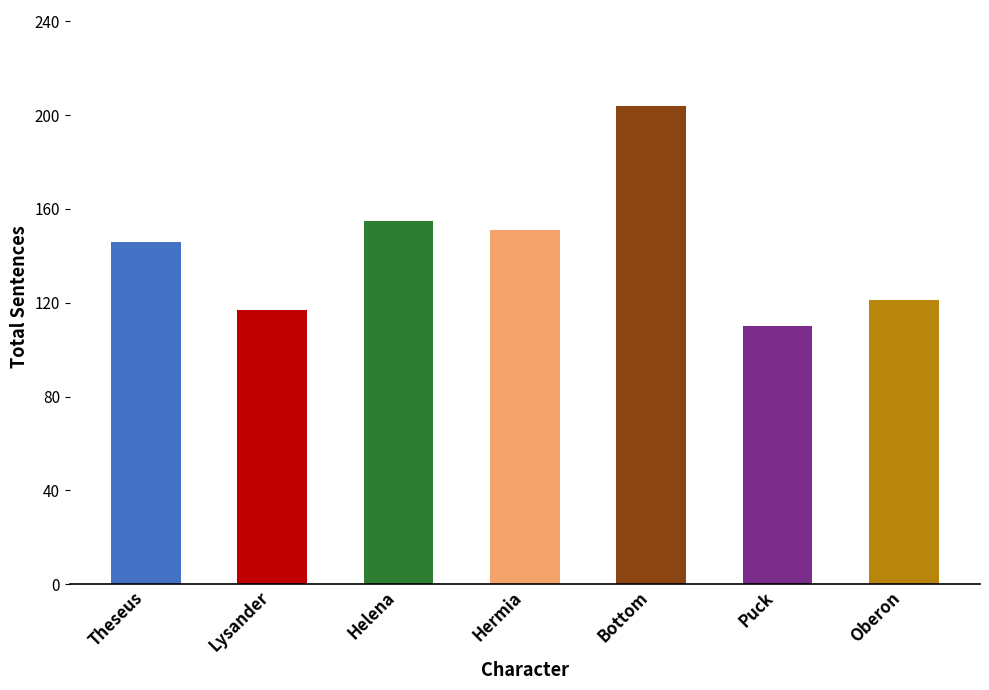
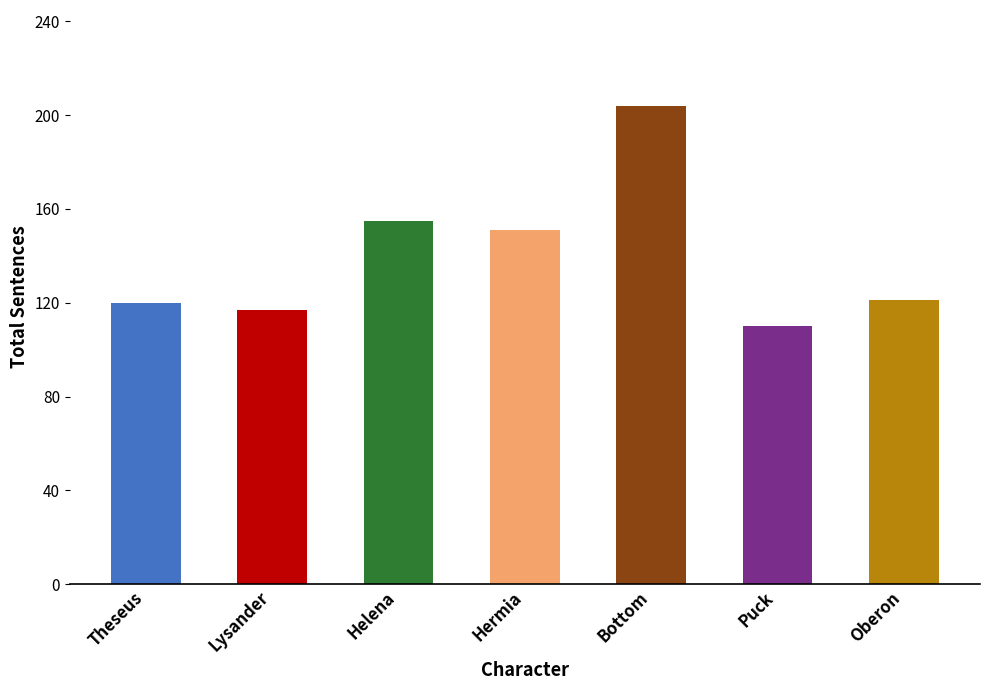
Theseus: 146 -> 120
